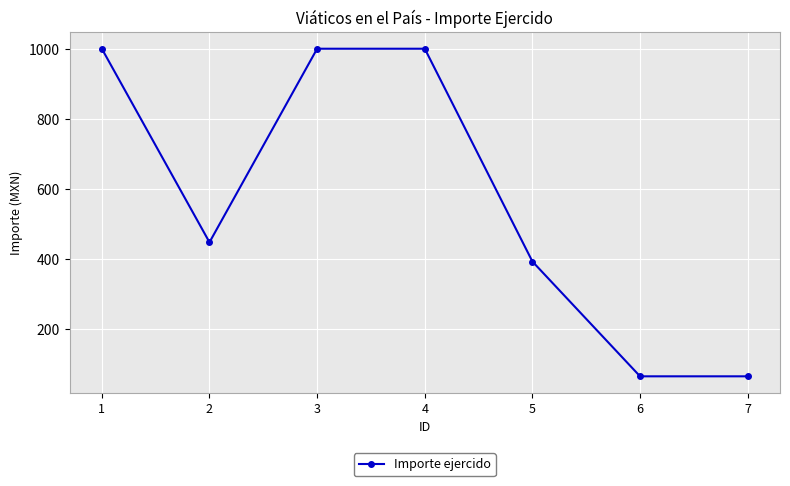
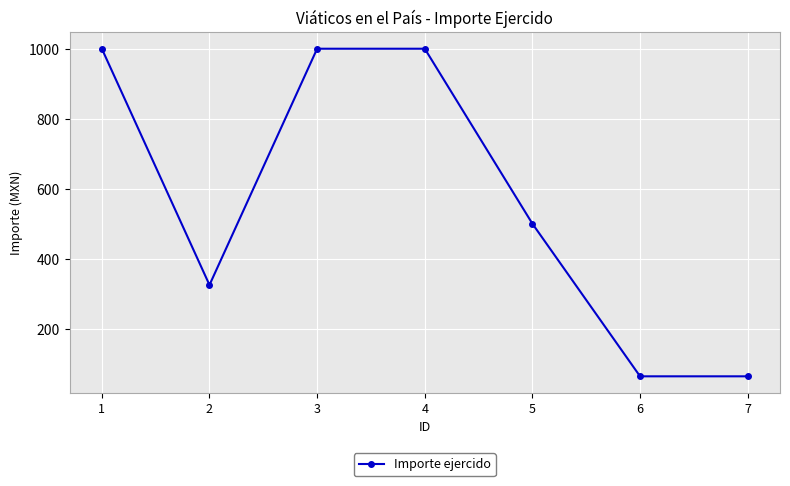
2: 450 -> 330
5: 390 -> 500
